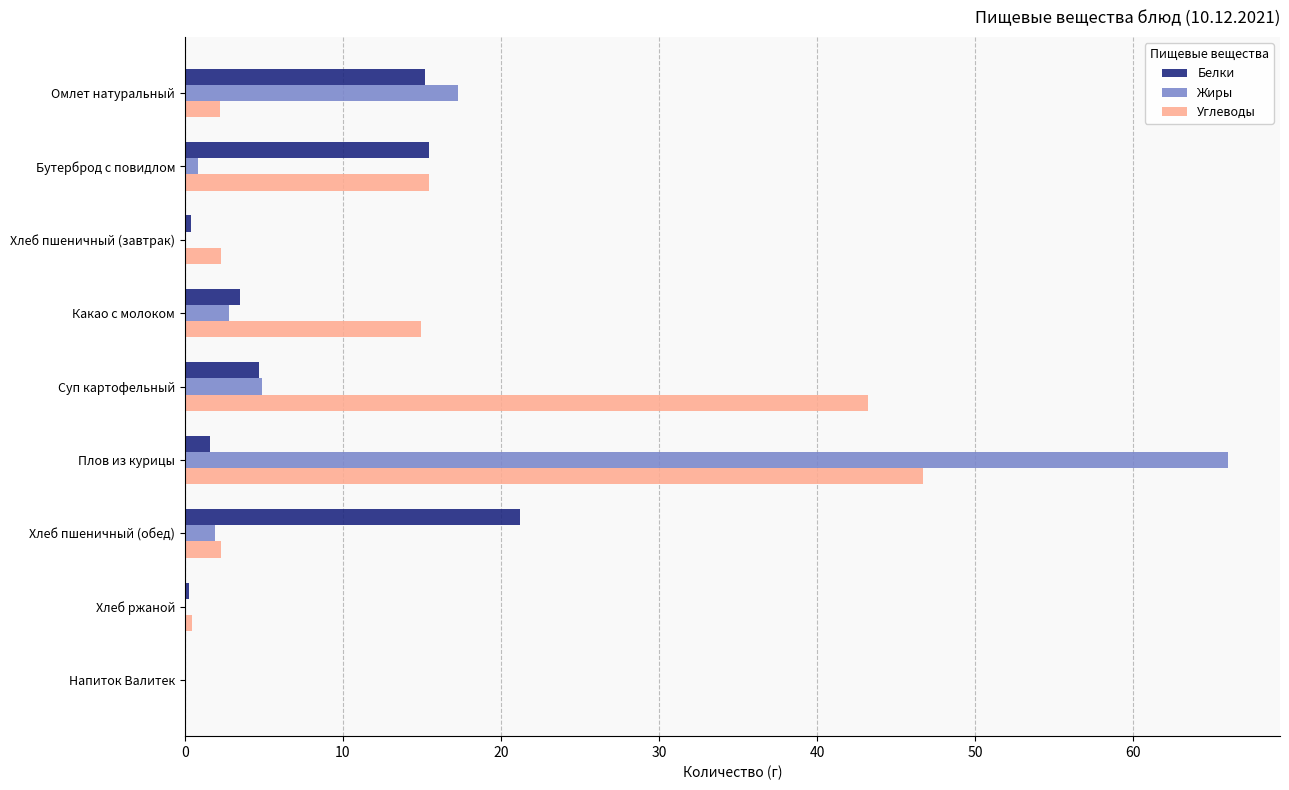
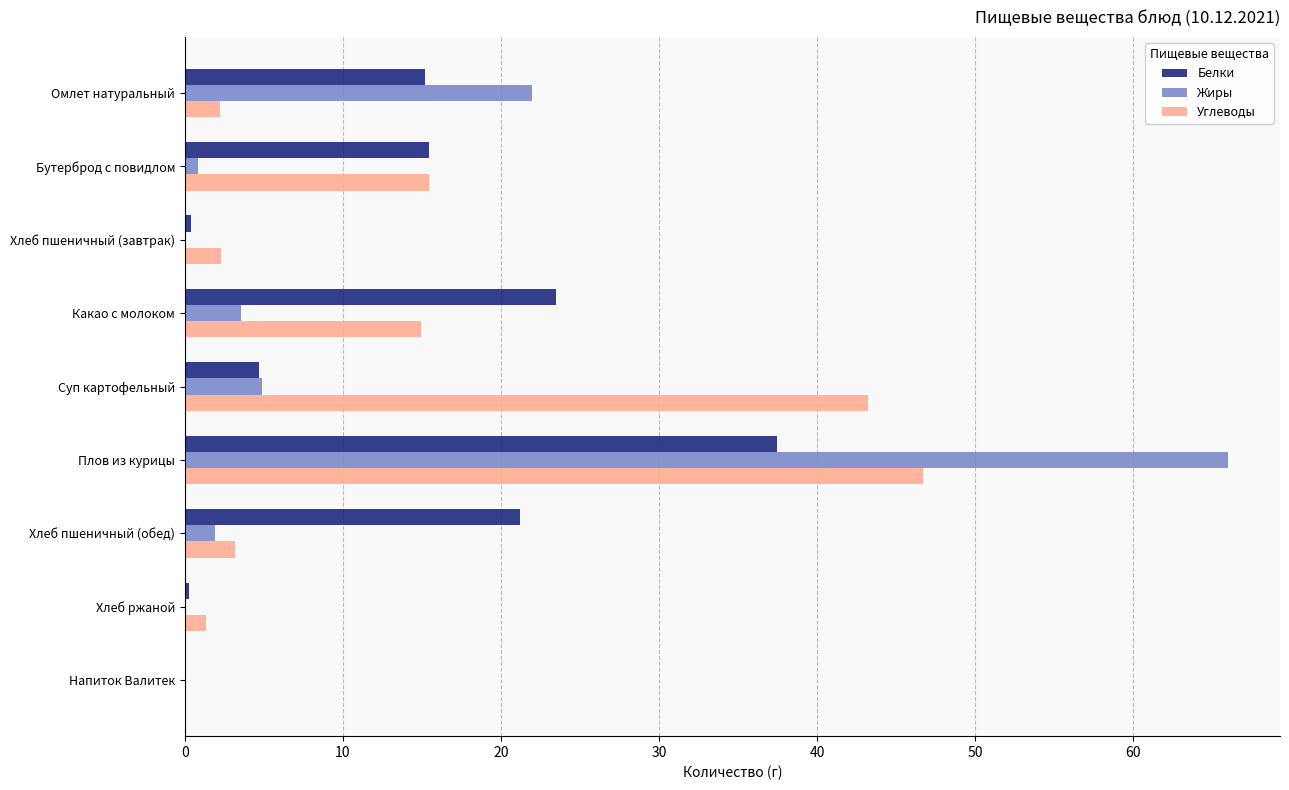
Жиры, Омлет натуральный: 17.3 -> 22.0
Белки, Какао с молоком: 3.5 -> 23.5
Жиры, Какао с молоком: 2.8 -> 3.6
Белки, Плов из курицы: 1.6 -> 37.5
Углеводы, Хлеб пшеничный (обед): 2.3 -> 3.2
Углеводы, Хлеб ржаной: 0.5 -> 1.3
